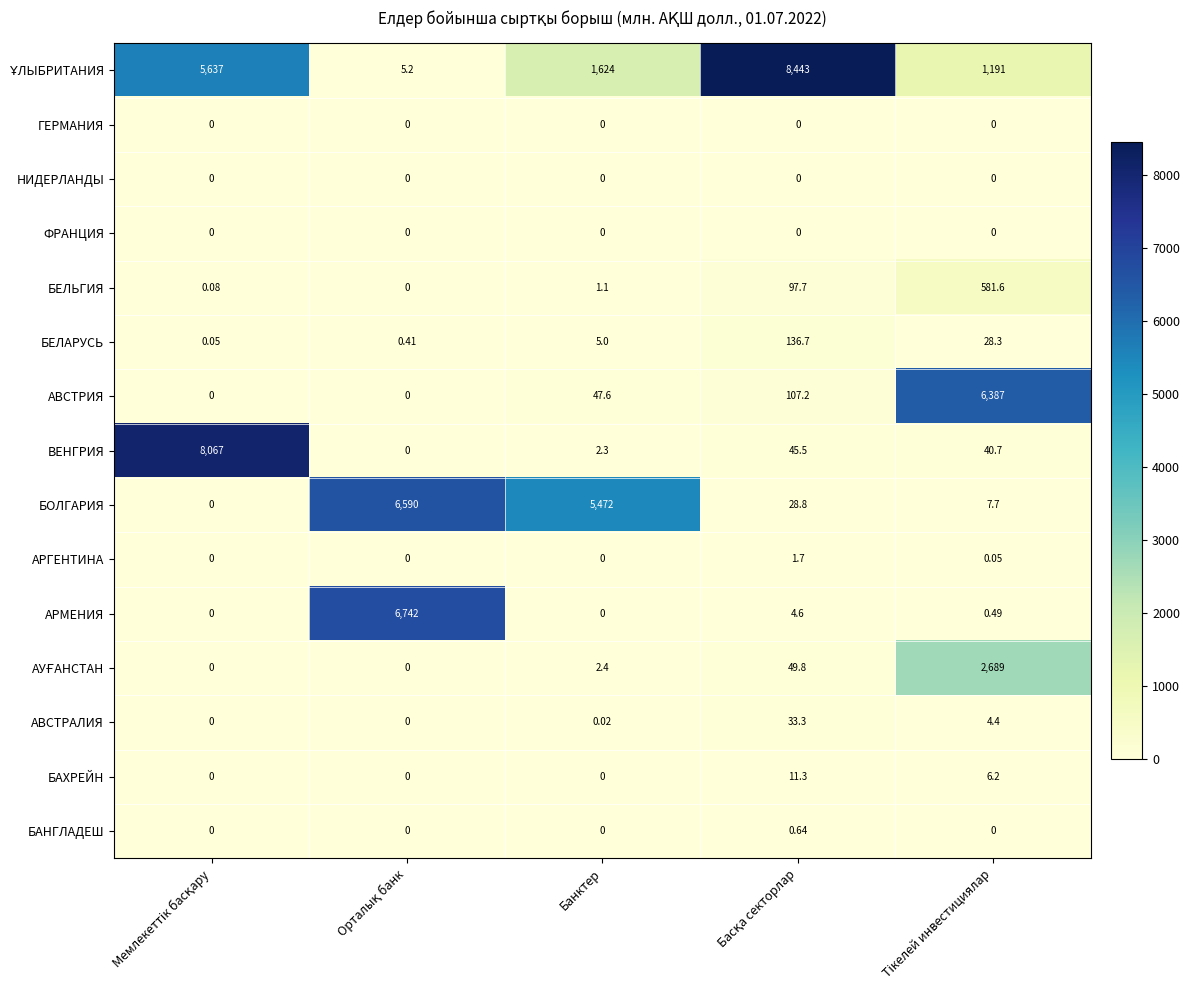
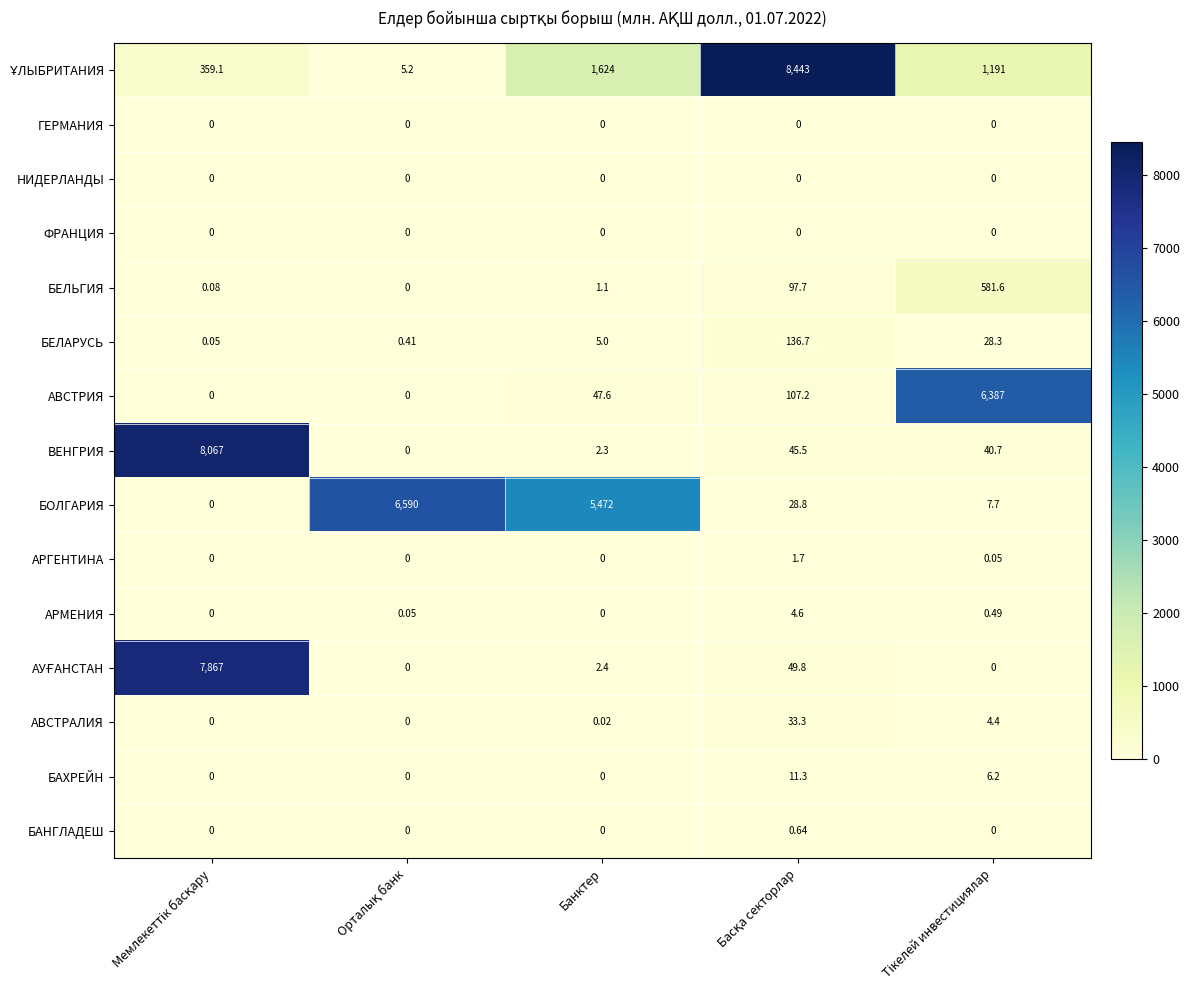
ҰЛЫБРИТАНИЯ, Мемлекеттік басқару: 5,637 -> 359.1
АРМЕНИЯ, Орталық банк: 6,742 -> 0.05
АУҒАНСТАН, Мемлекеттік басқару: 0 -> 7,867
АУҒАНСТАН, Тікелей инвестициялар: 2,689 -> 0
